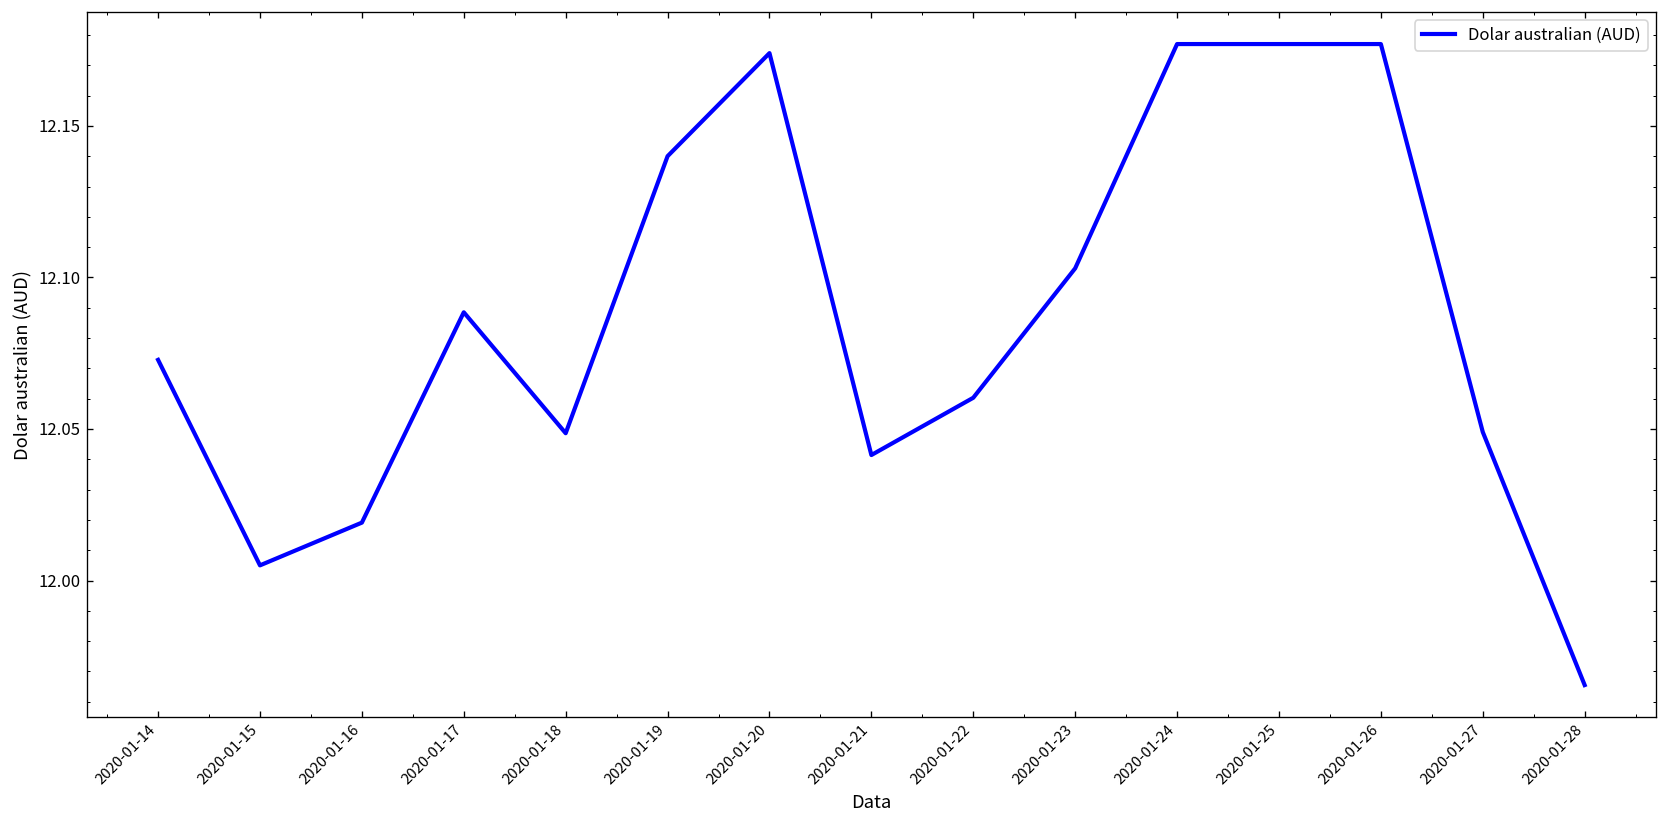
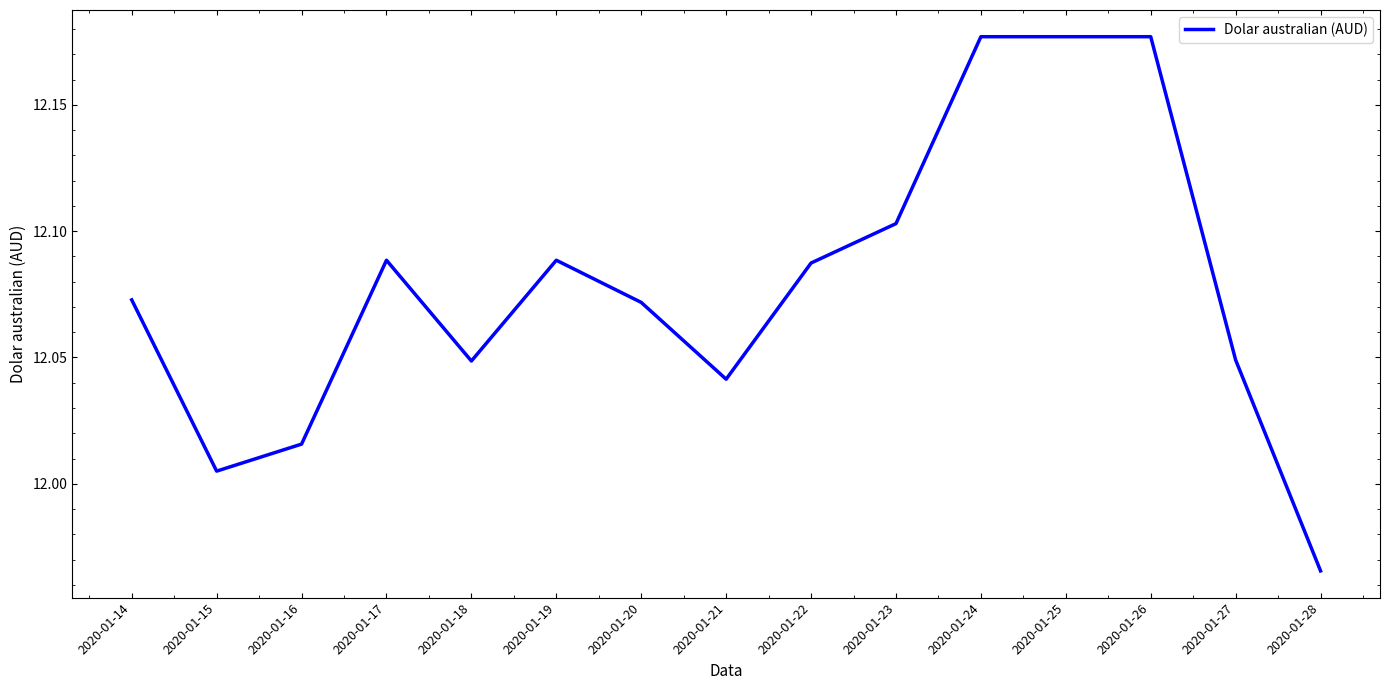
2020-01-16: 12.019 -> 12.016
2020-01-19: 12.140 -> 12.089
2020-01-20: 12.174 -> 12.072
2020-01-22: 12.060 -> 12.087
